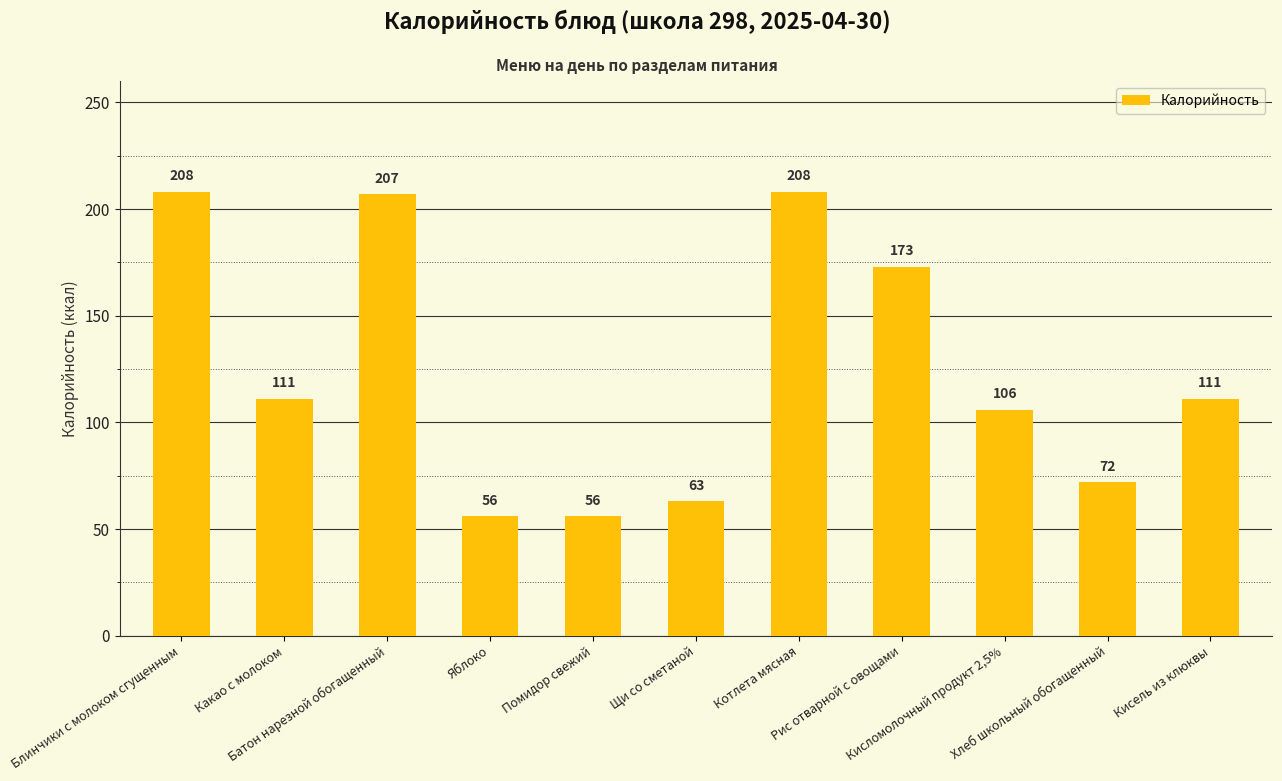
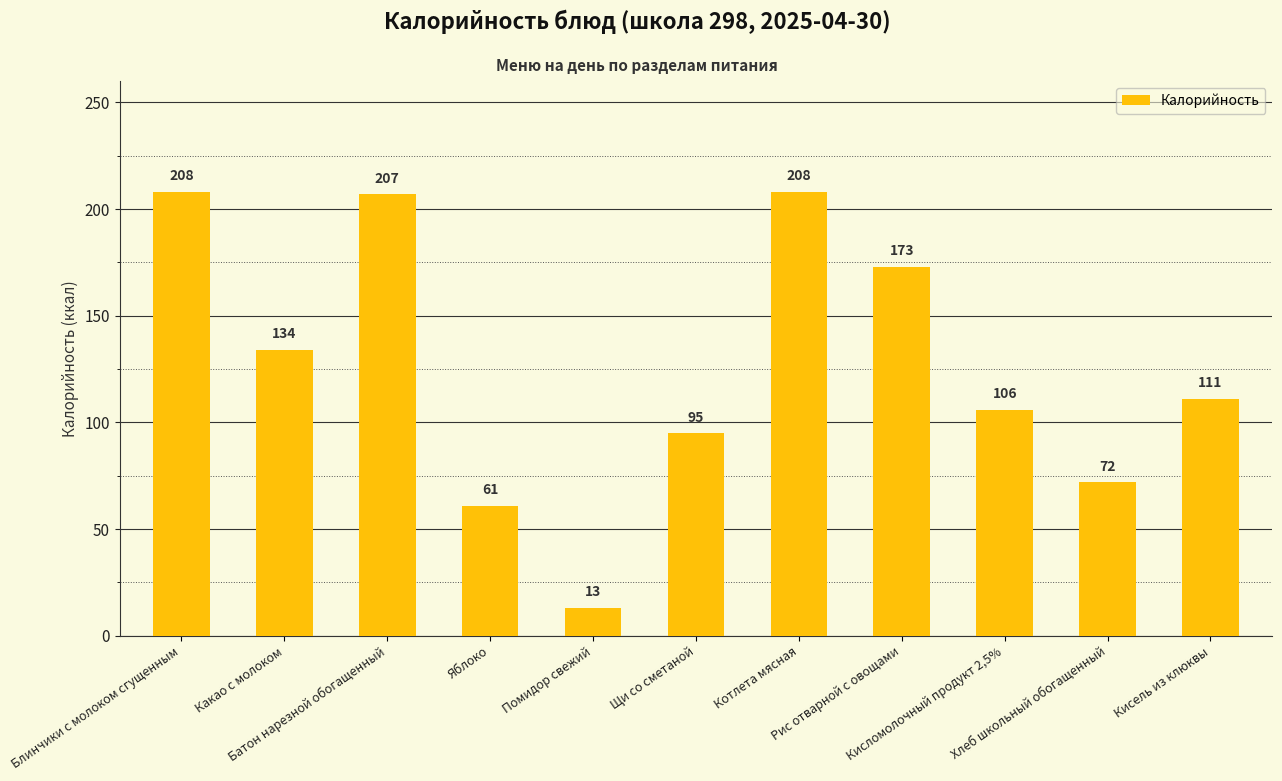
Какао с молоком: 111 -> 134
Яблоко: 56 -> 61
Помидор свежий: 56 -> 13
Щи со сметаной: 63 -> 95
